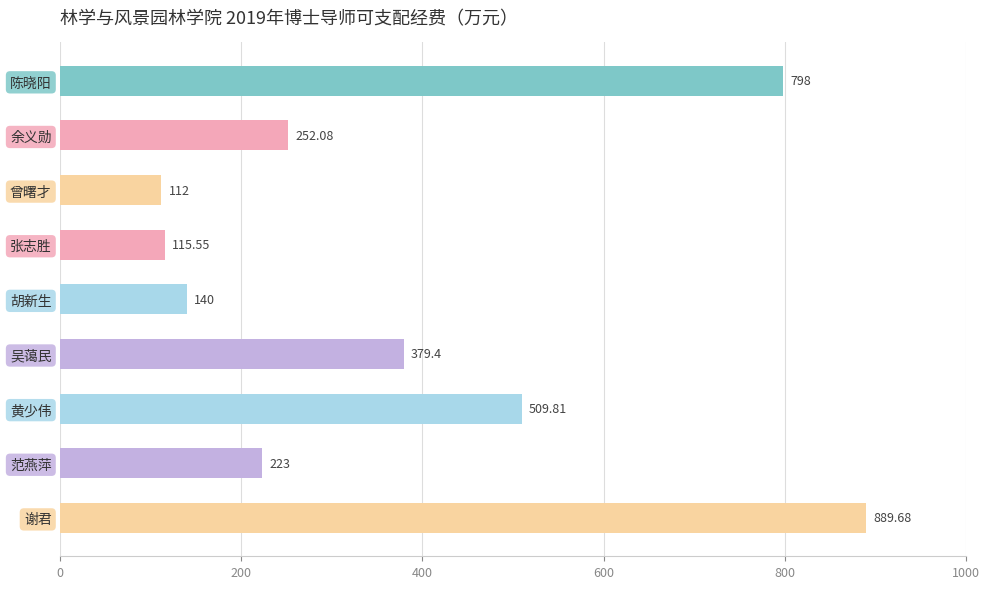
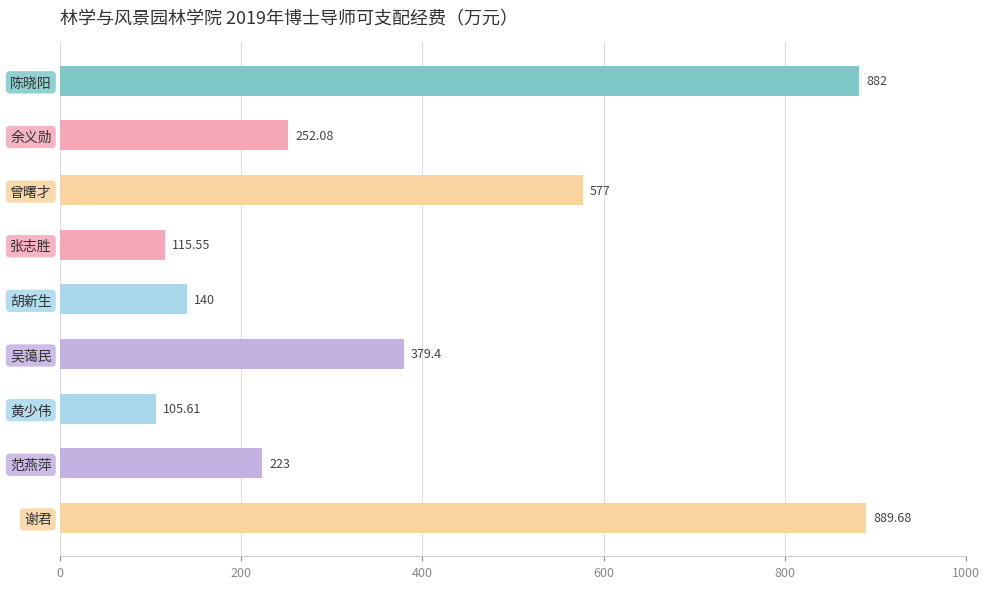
陈晓阳: 798 -> 882
曾曙才: 112 -> 577
黄少伟: 509.81 -> 105.61
